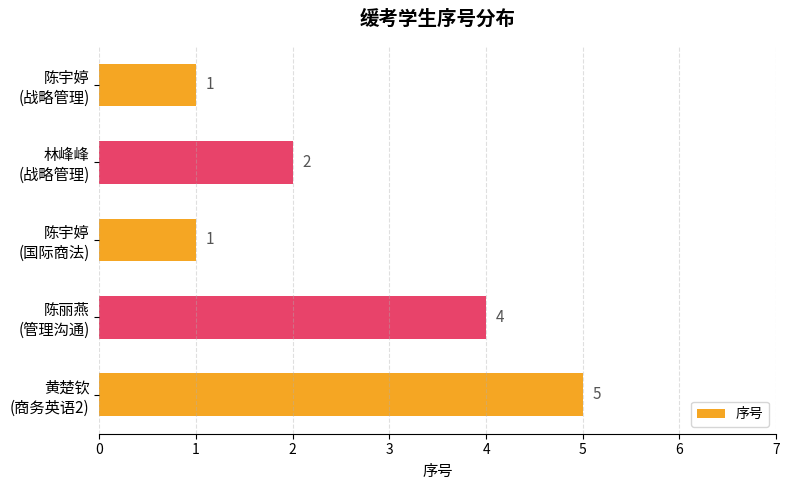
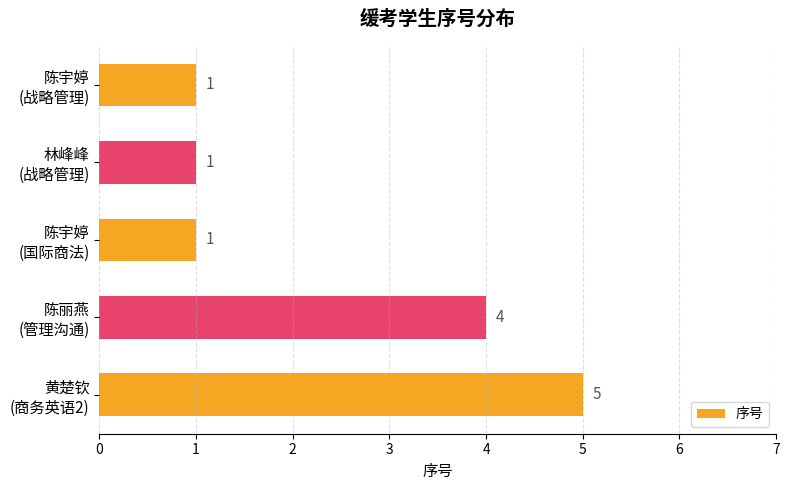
林峰峰 (战略管理): 2 -> 1
